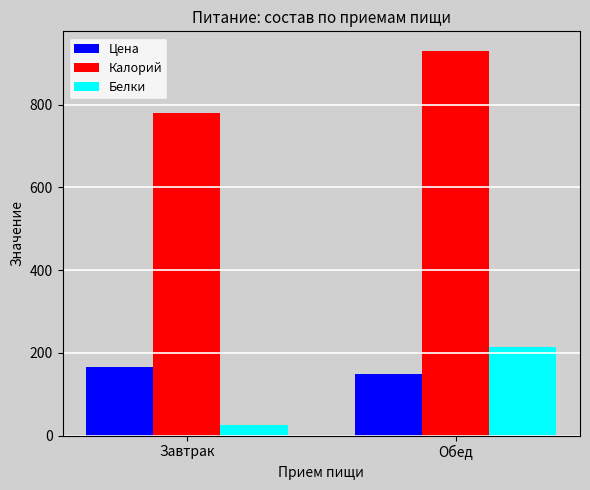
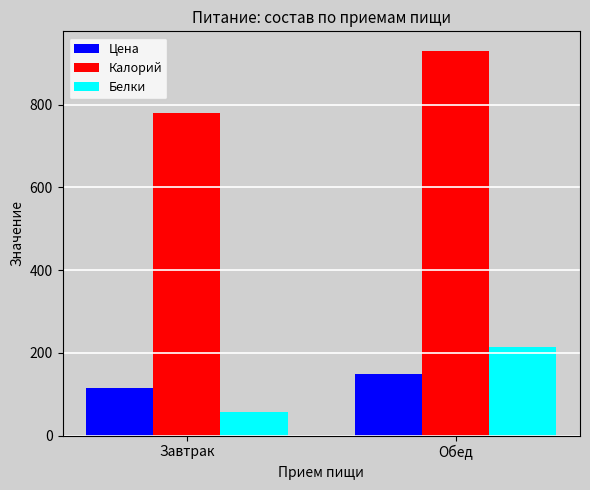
Цена, Завтрак: 170 -> 120
Белки, Завтрак: 30 -> 60
